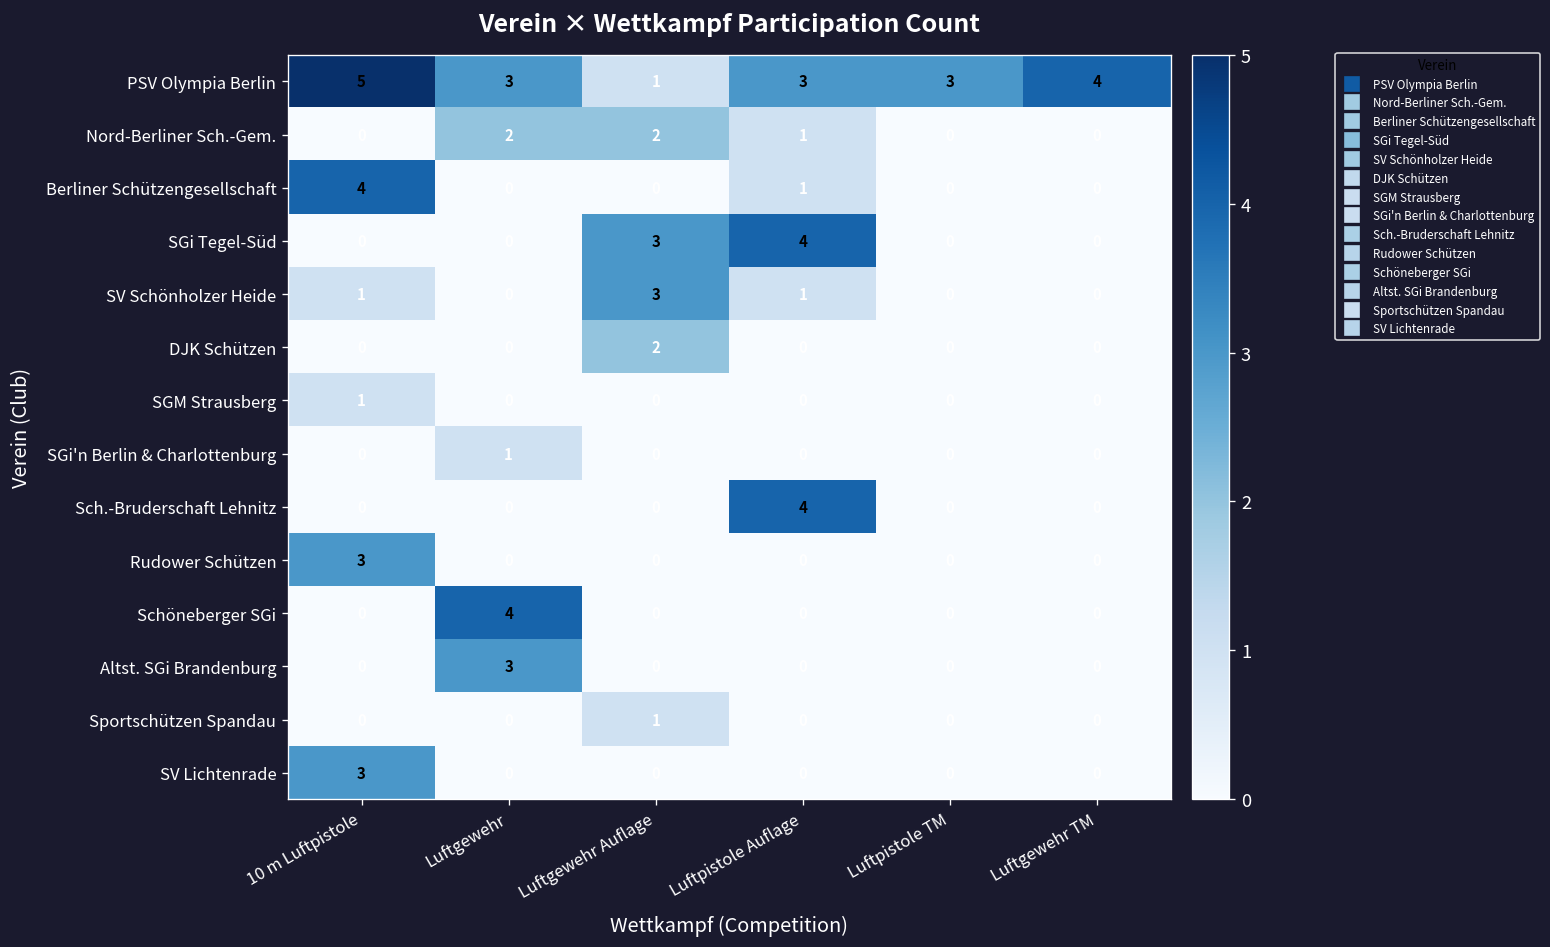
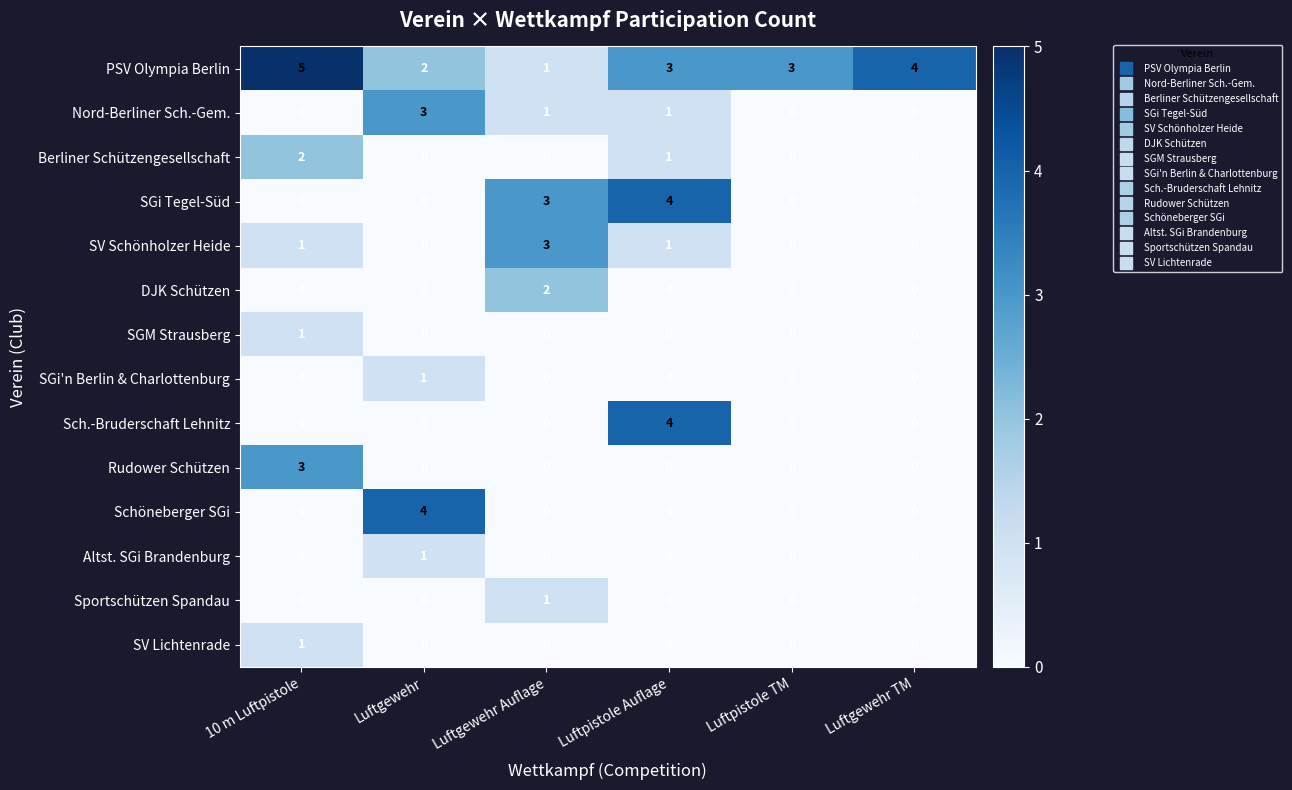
PSV Olympia Berlin, Luftgewehr: 3 -> 2
Nord-Berliner Sch.-Gem., Luftgewehr: 2 -> 3
Nord-Berliner Sch.-Gem., Luftgewehr Auflage: 2 -> 1
Berliner Schützengesellschaft, 10 m Luftpistole: 4 -> 2
Altst. SGi Brandenburg, Luftgewehr: 3 -> 1
SV Lichtenrade, 10 m Luftpistole: 3 -> 1
